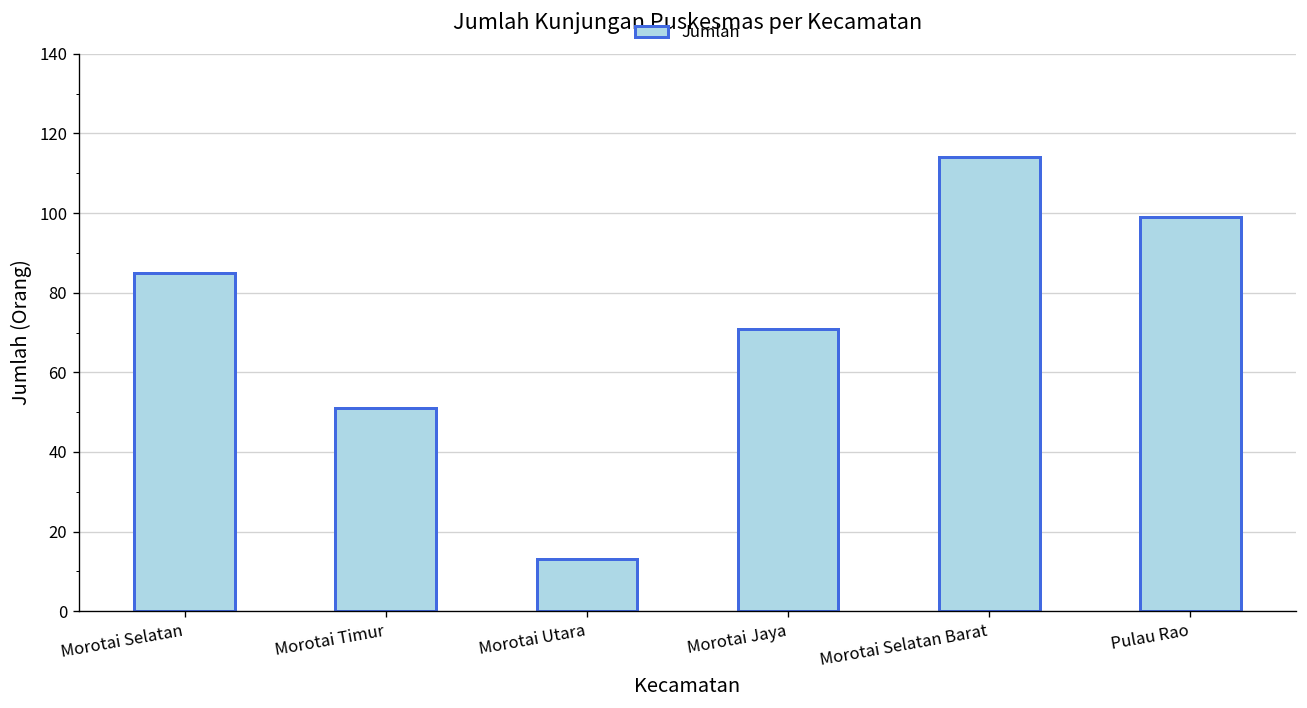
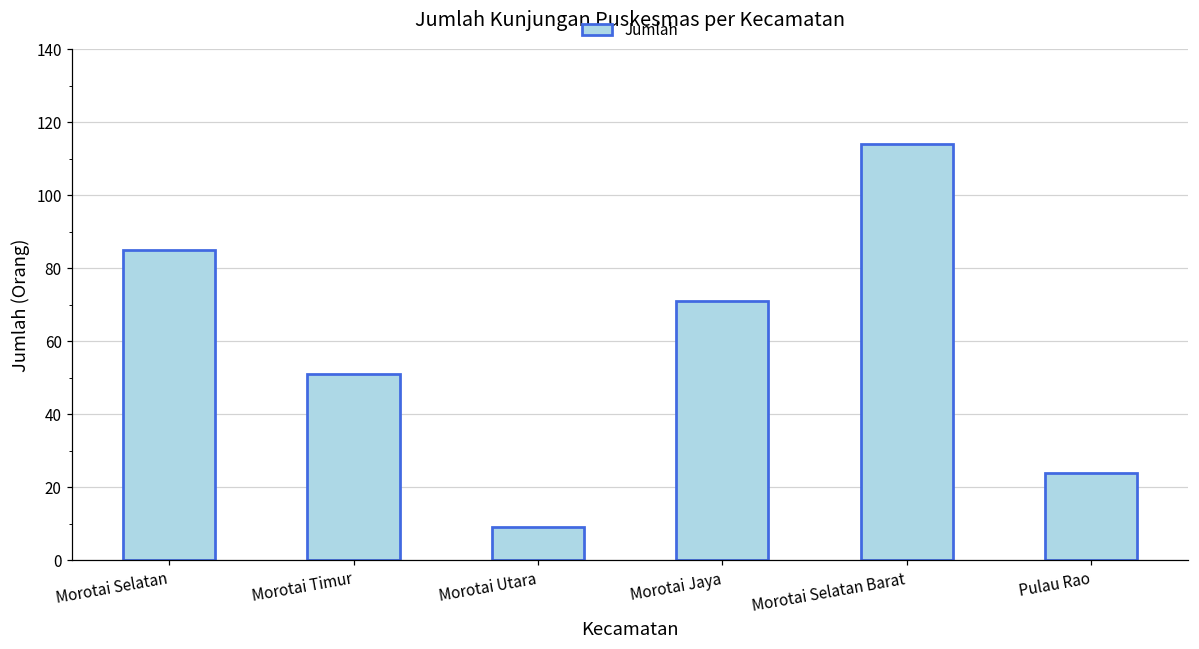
Morotai Utara: 13 -> 9
Pulau Rao: 99 -> 24
